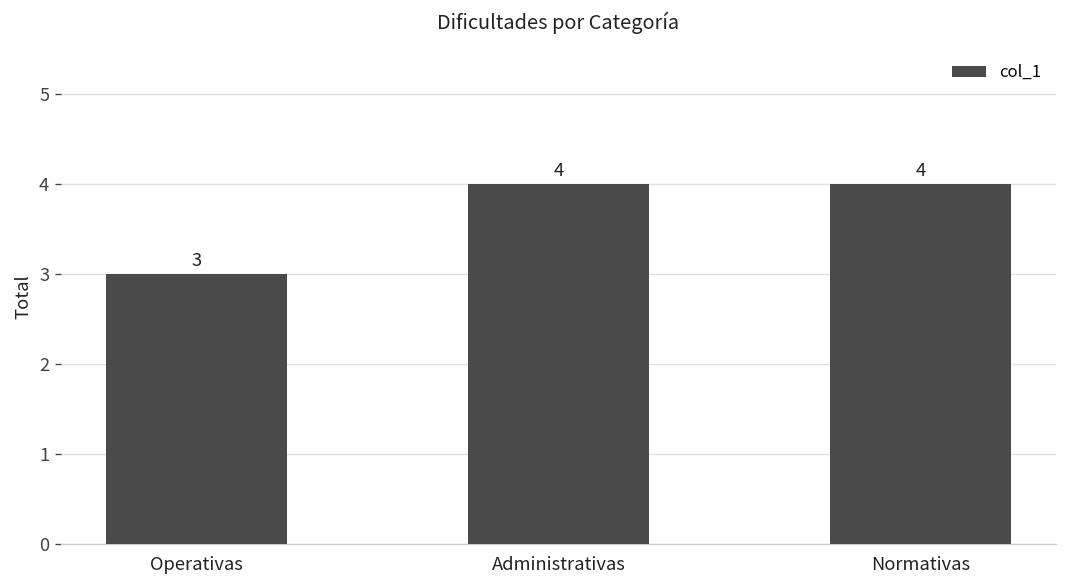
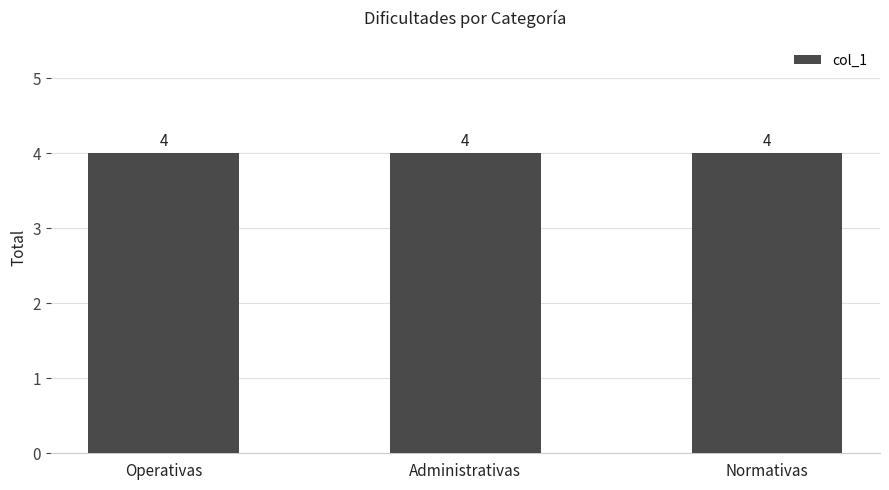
Operativas: 3 -> 4
